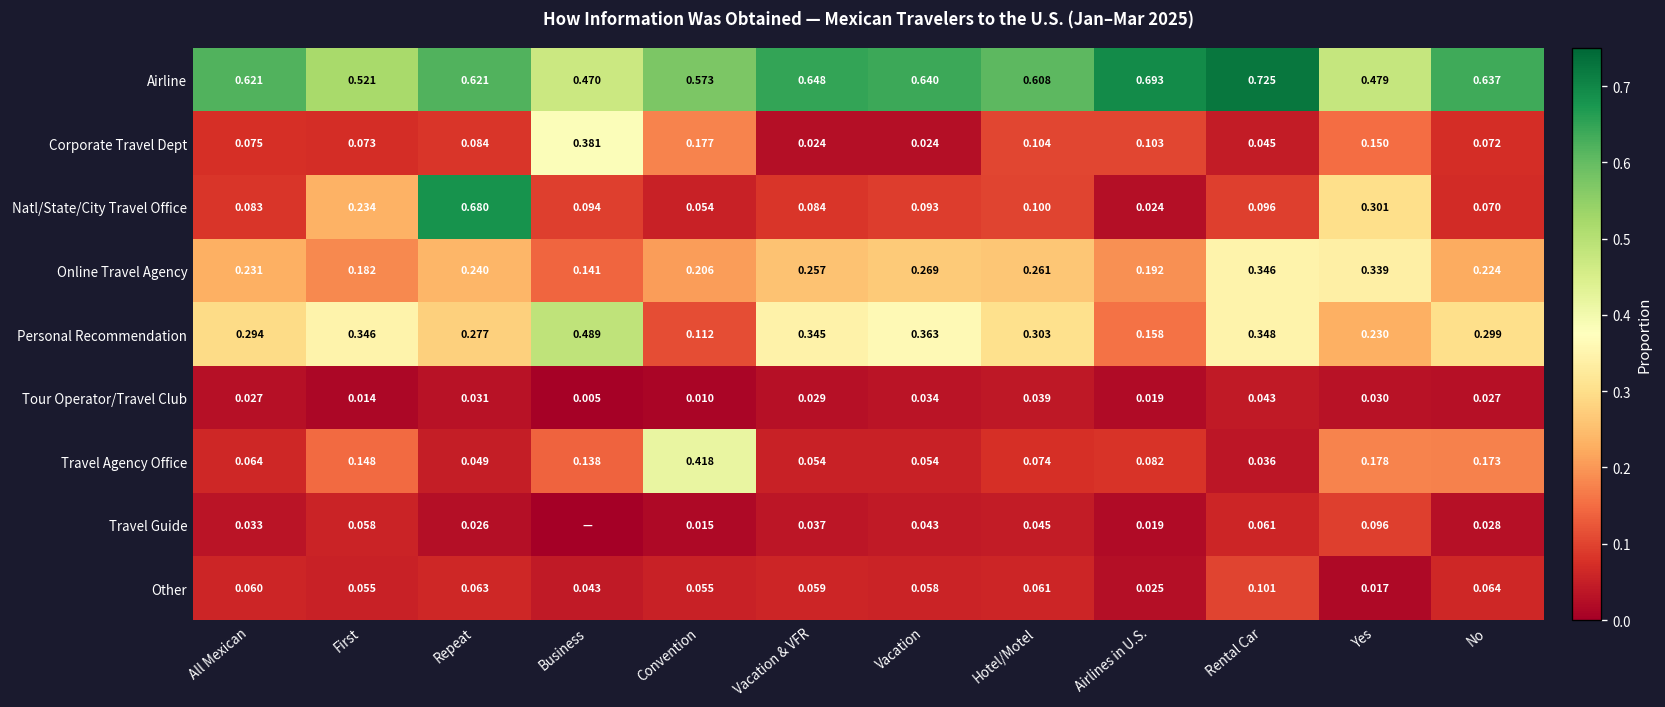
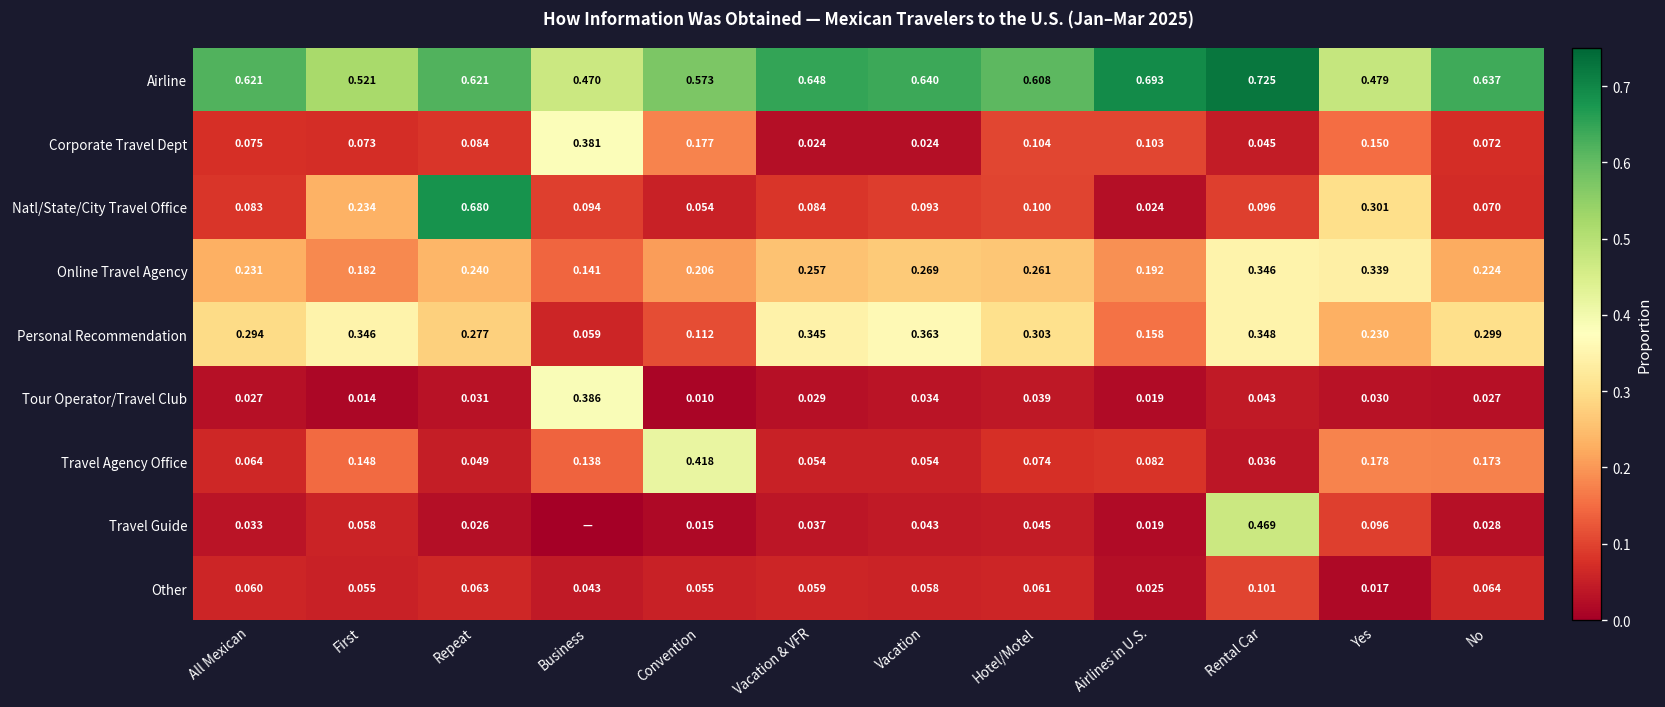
Personal Recommendation, Business: 0.489 -> 0.059
Tour Operator/Travel Club, Business: 0.005 -> 0.386
Travel Guide, Rental Car: 0.061 -> 0.469
